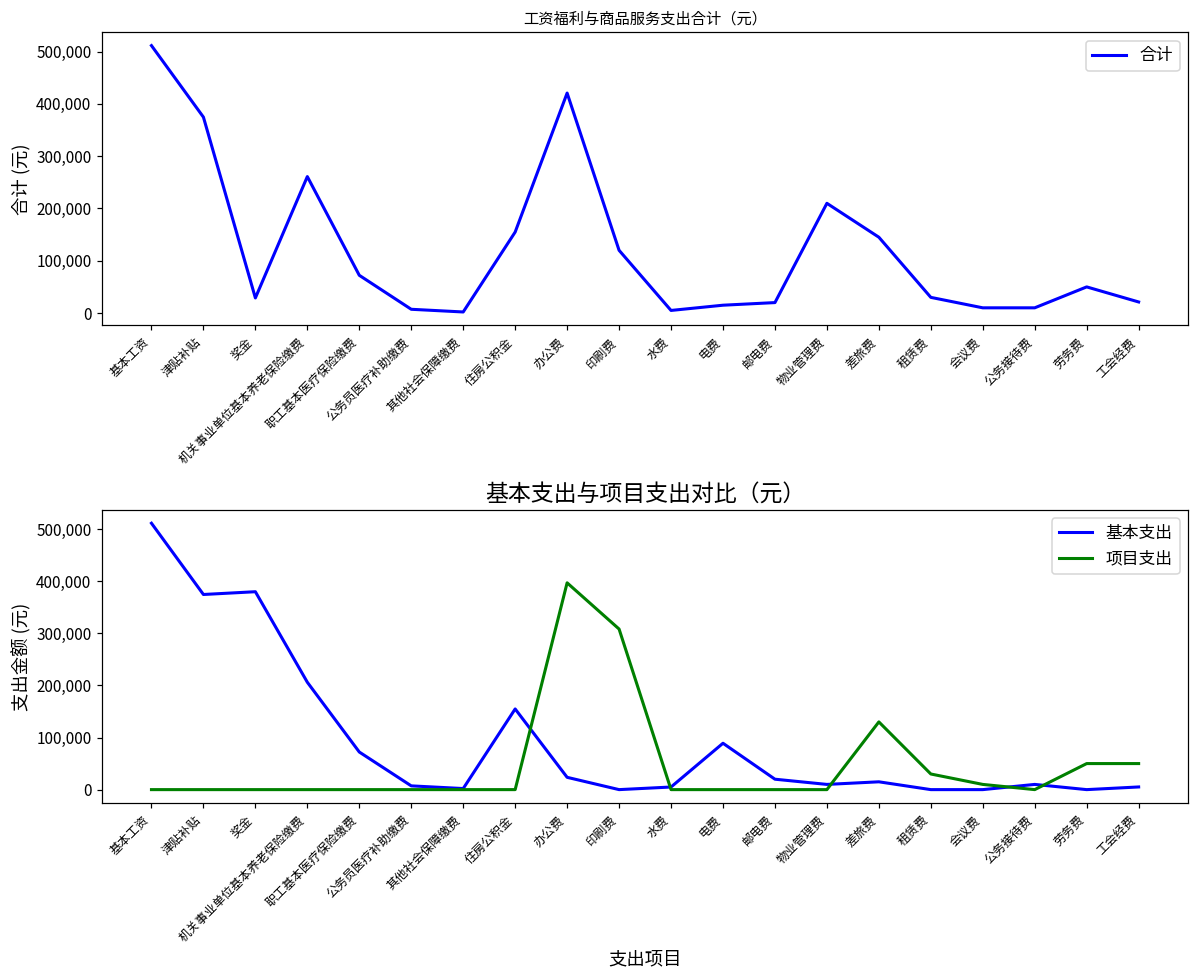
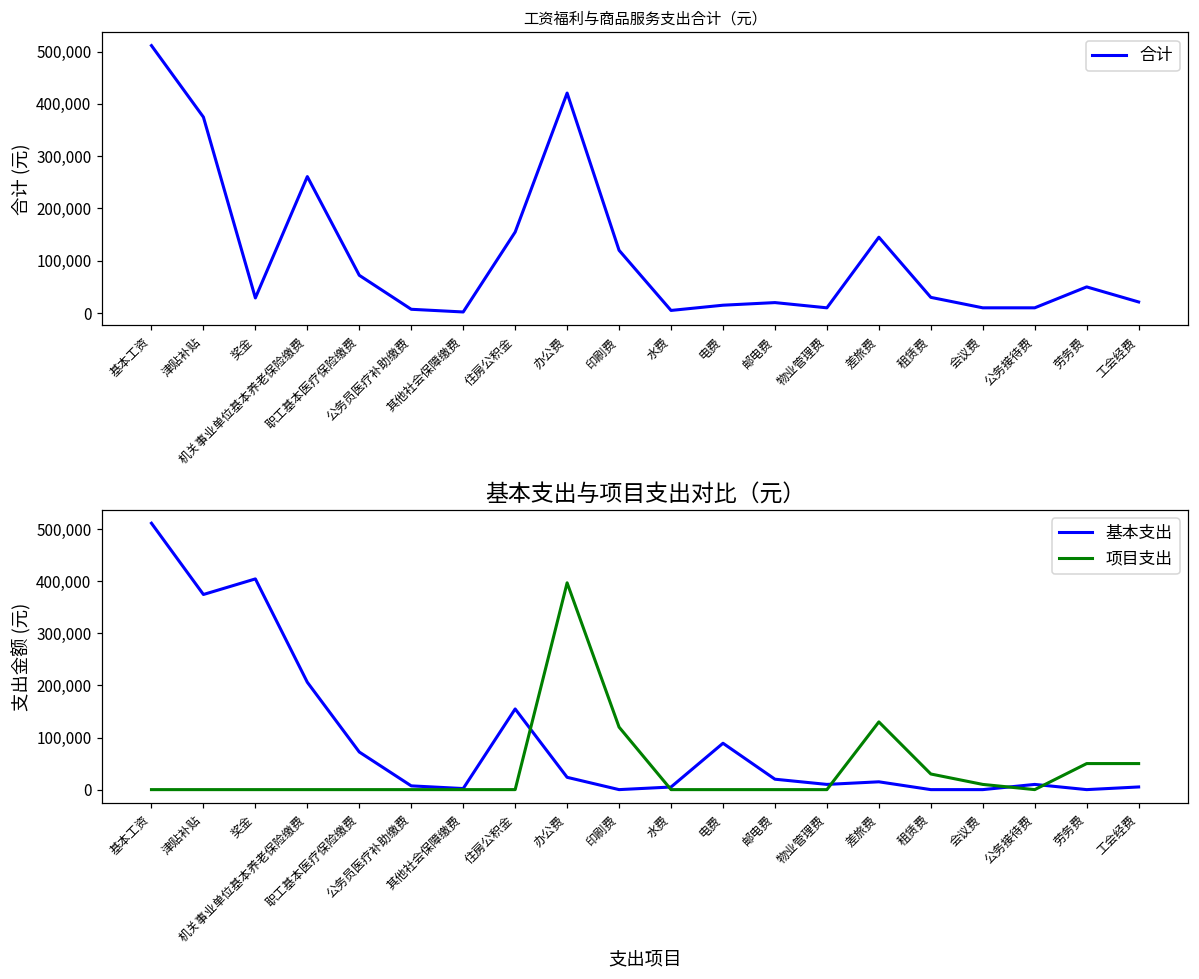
工资福利与商品服务支出合计（元）, 物业管理费: 210,000 -> 10,000
基本支出与项目支出对比（元）, 基本支出, 奖金: 380,000 -> 400,000
基本支出与项目支出对比（元）, 项目支出, 印刷费: 310,000 -> 120,000
